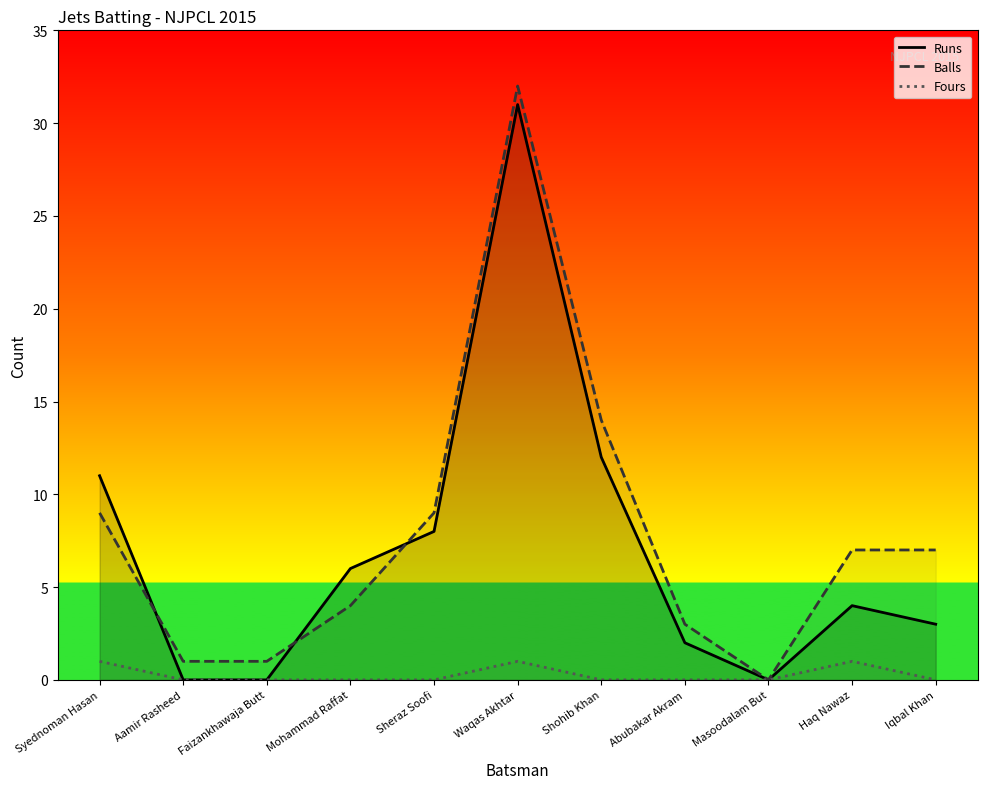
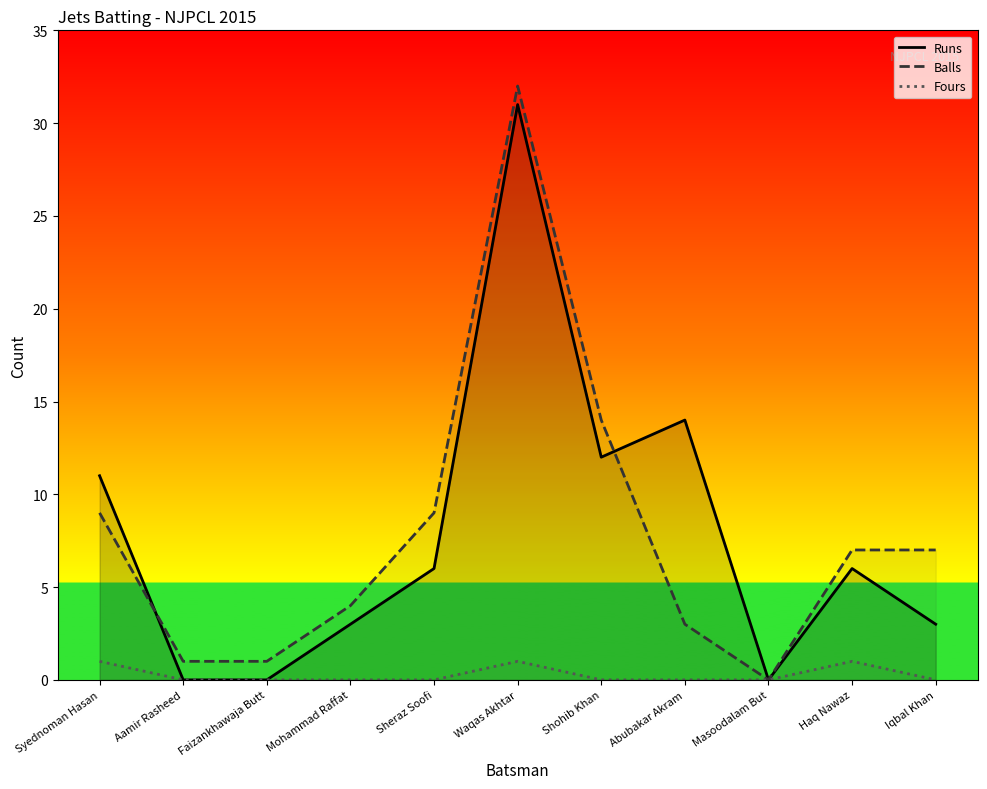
Runs, Mohammad Raffat: 6 -> 3
Runs, Sheraz Soofi: 8 -> 6
Runs, Abubakar Akram: 2 -> 14
Runs, Haq Nawaz: 4 -> 6
